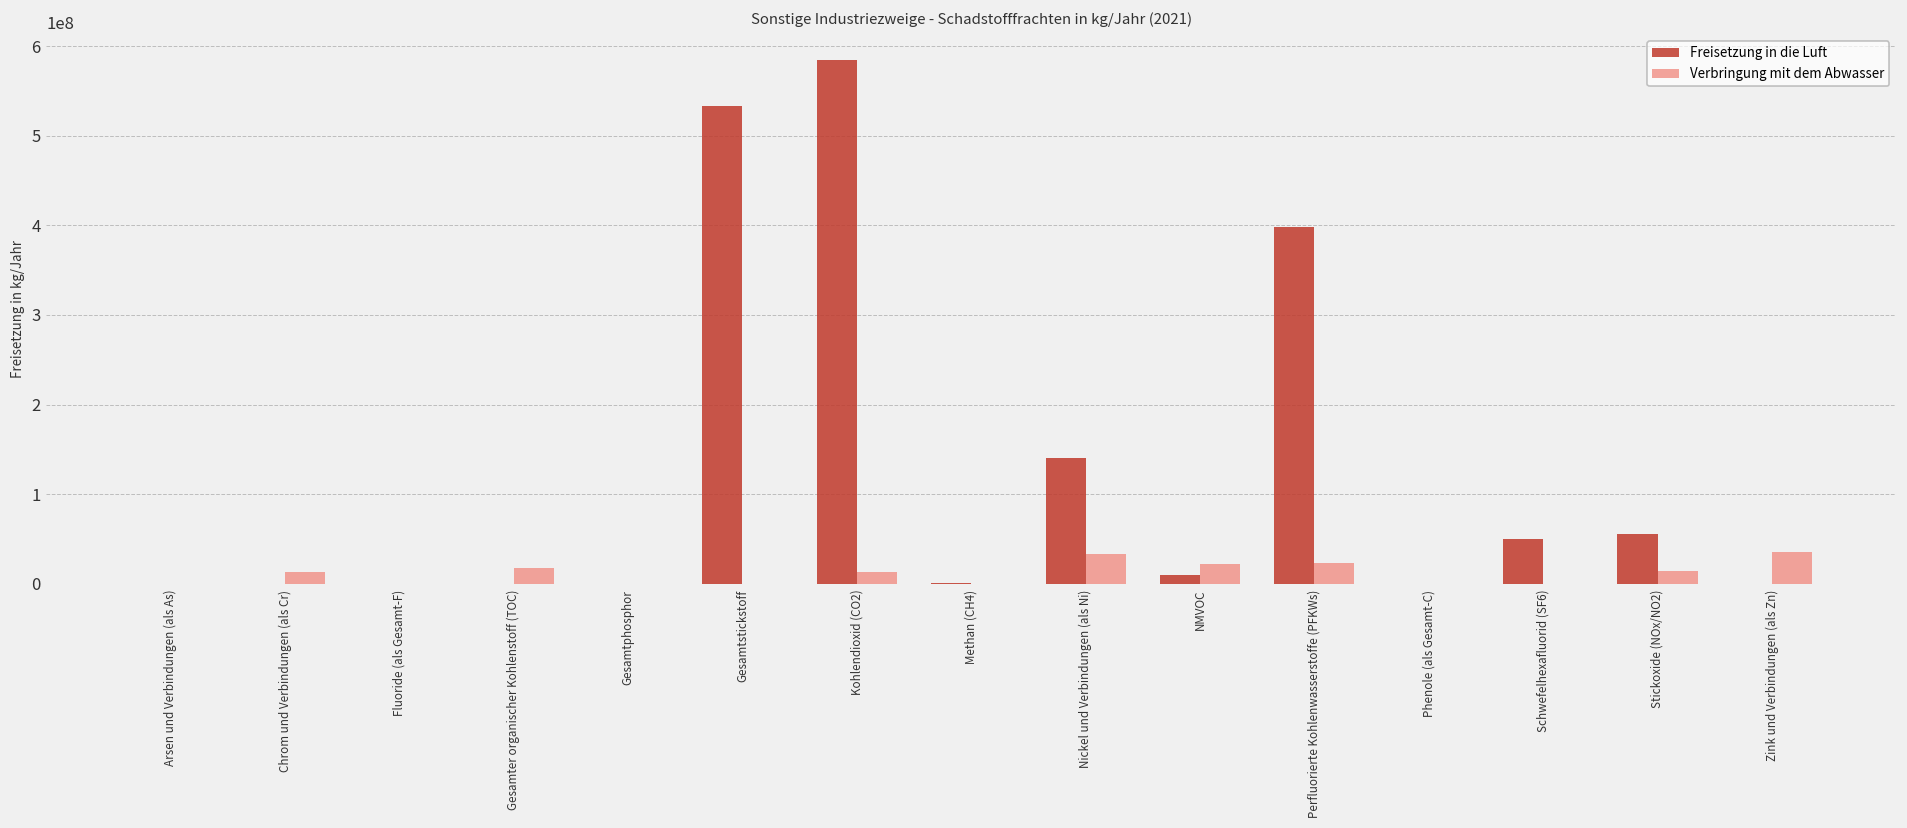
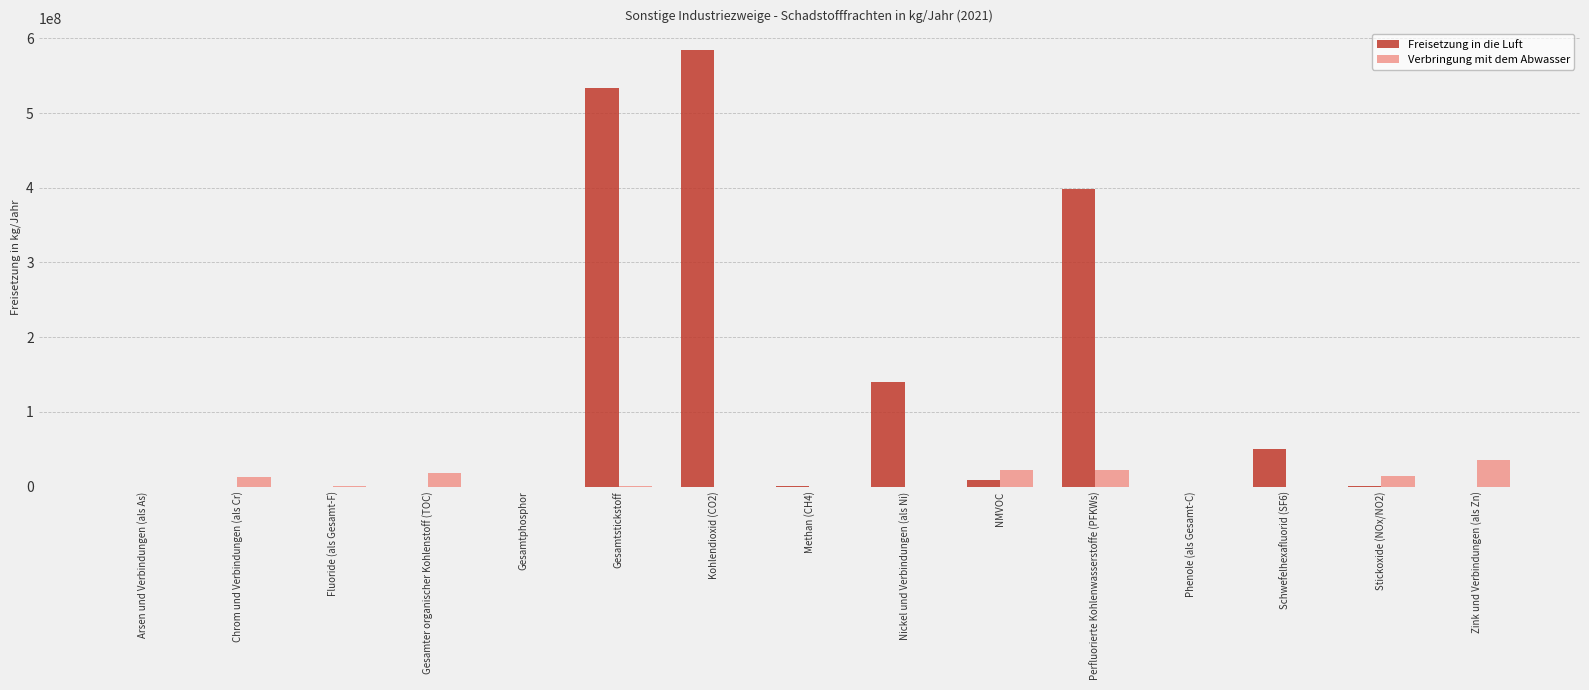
Verbringung mit dem Abwasser, Kohlendioxid (CO2): 10000000 -> 0
Verbringung mit dem Abwasser, Nickel und Verbindungen (als Ni): 30000000 -> 0
Freisetzung in die Luft, Stickoxide (NOx/NO2): 60000000 -> 0
